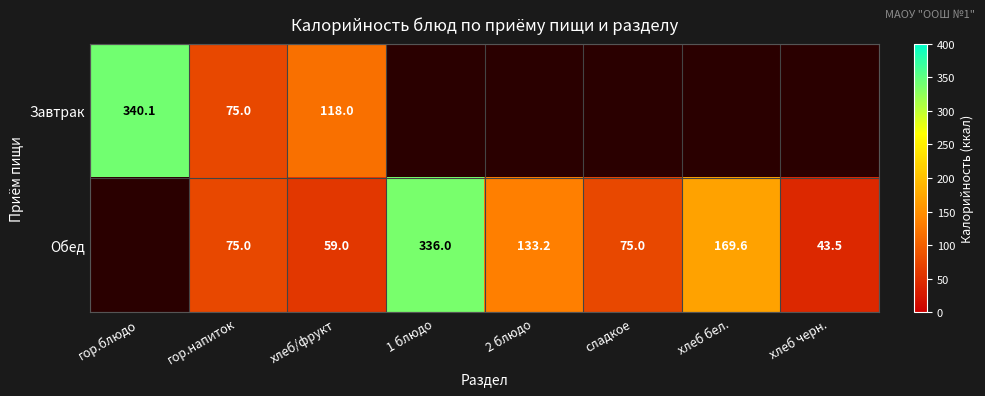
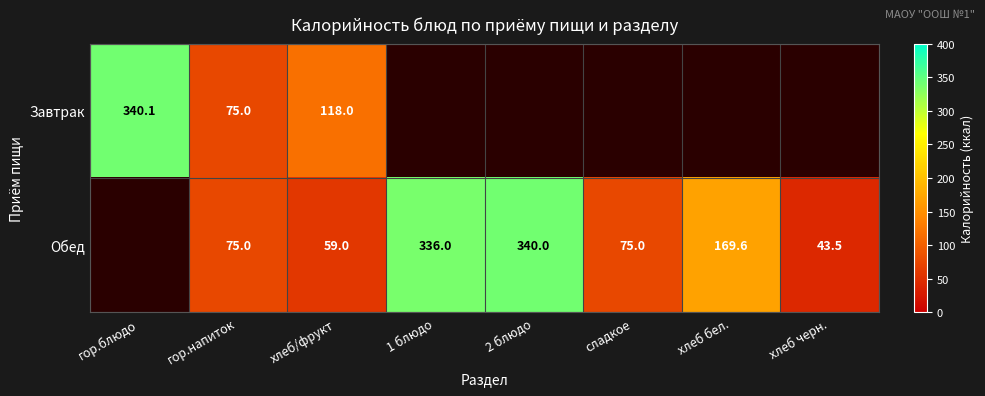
Обед, 2 блюдо: 133.2 -> 340.0
